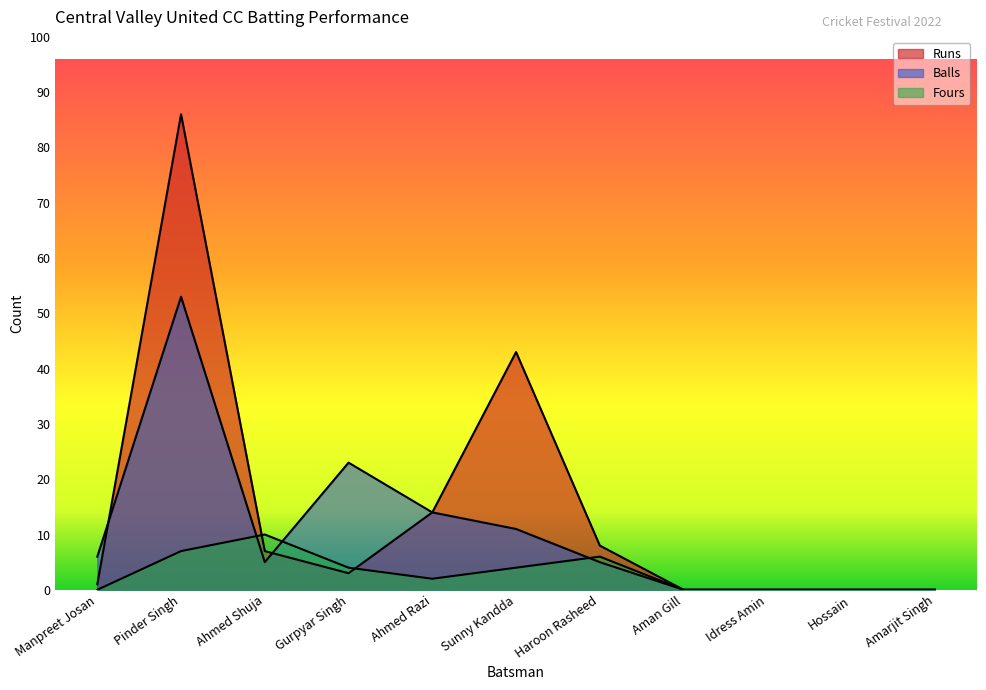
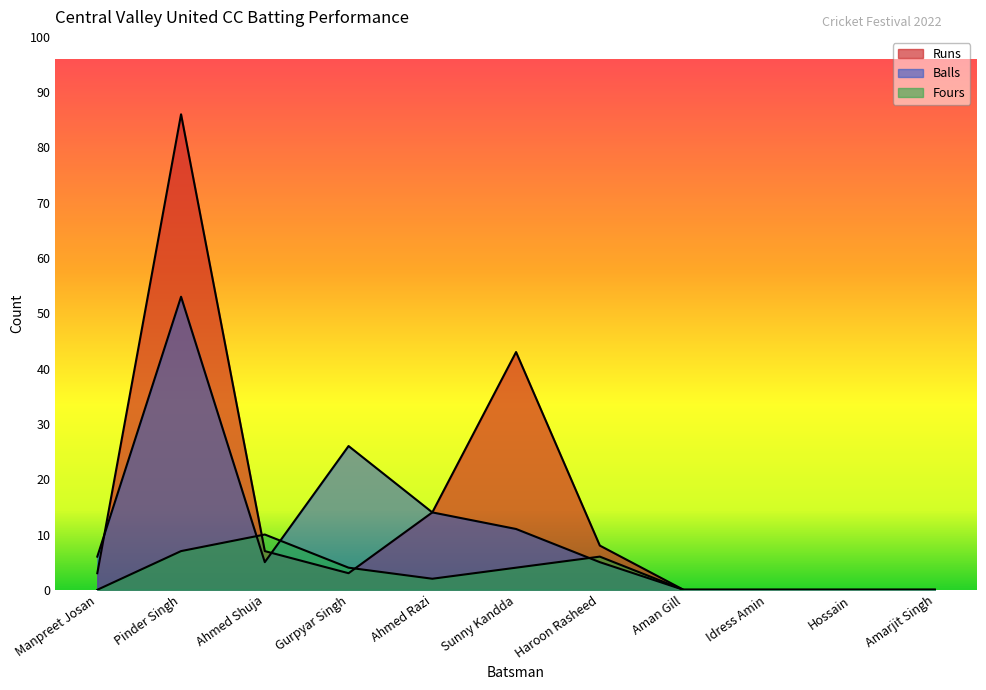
Runs, Manpreet Josan: 1 -> 3
Balls, Gurpyar Singh: 23 -> 26
